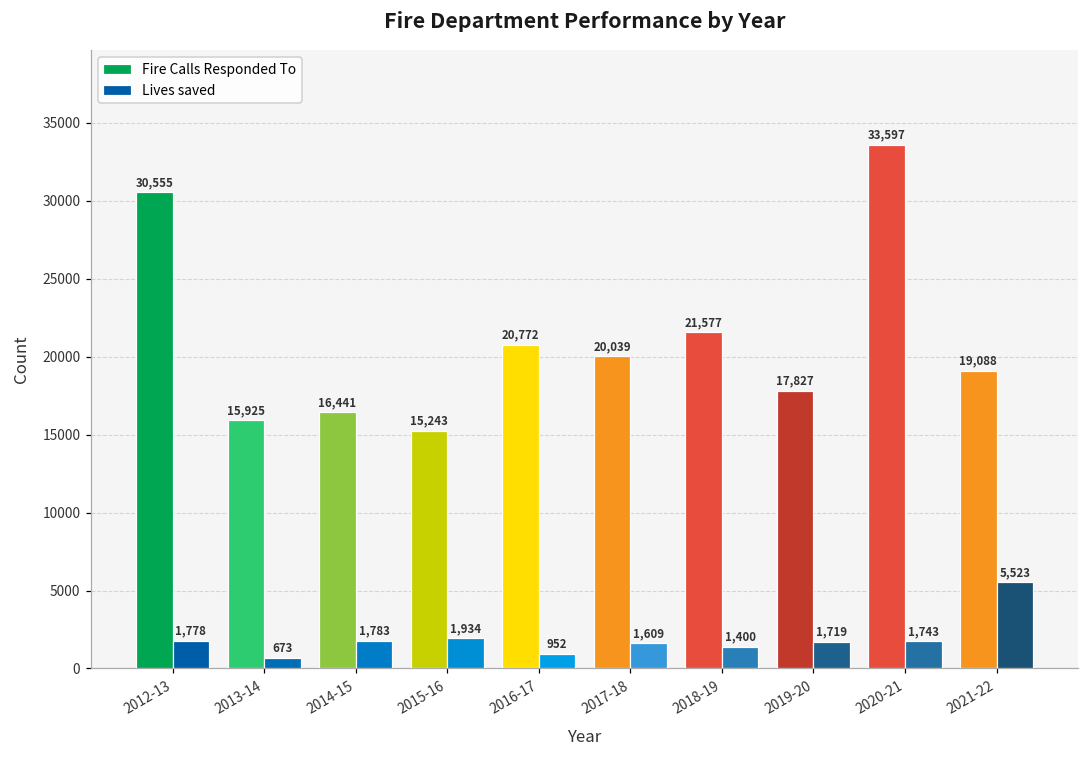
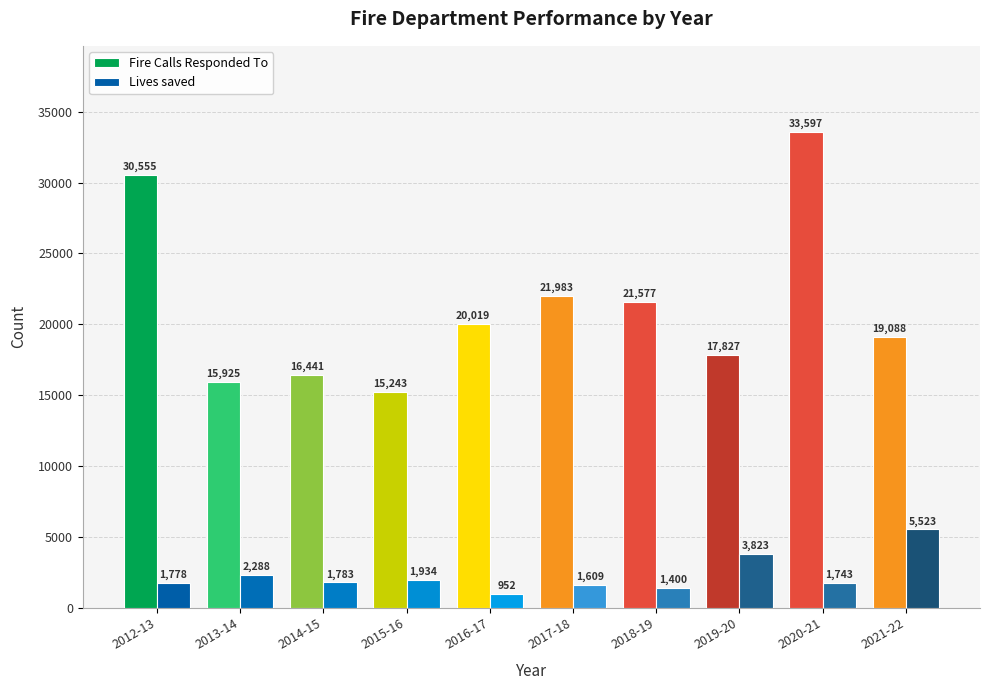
Lives saved, 2013-14: 673 -> 2,288
Fire Calls Responded To, 2016-17: 20,772 -> 20,019
Fire Calls Responded To, 2017-18: 20,039 -> 21,983
Lives saved, 2019-20: 1,719 -> 3,823
